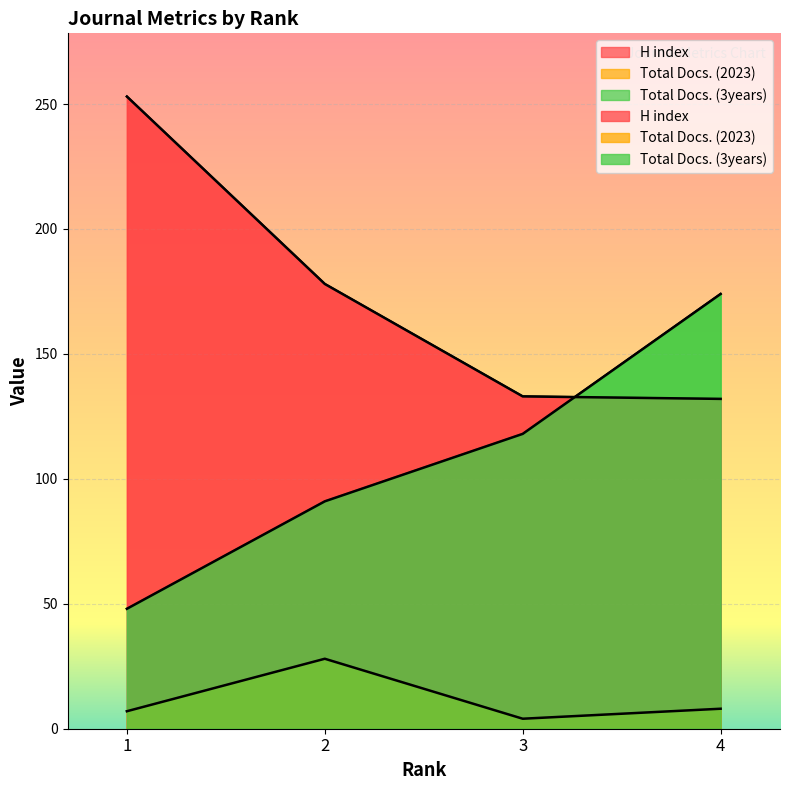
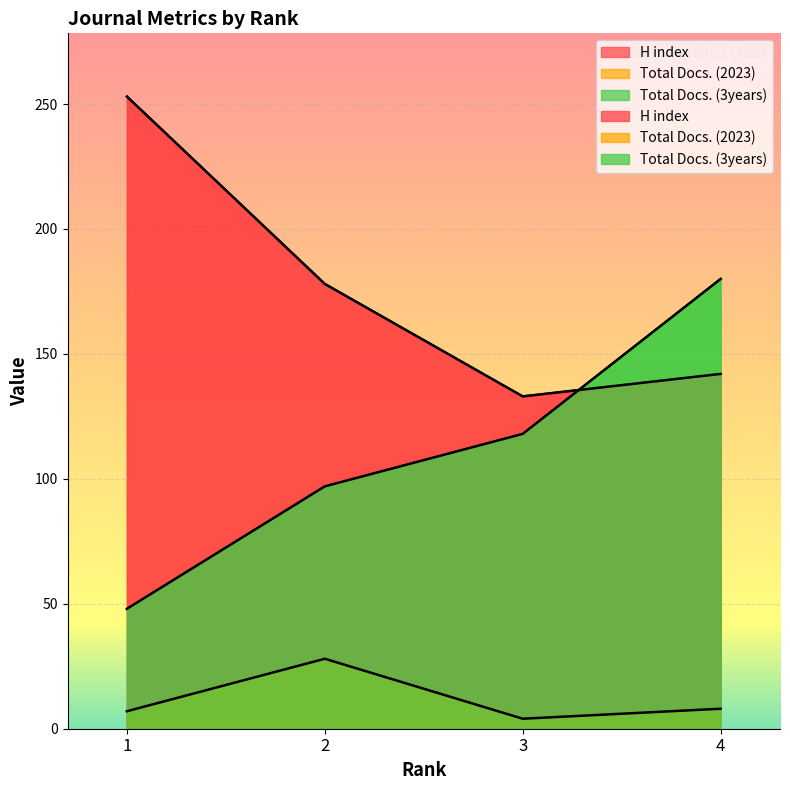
Total Docs. (3years), 2: 91 -> 97
H index, 4: 132 -> 142
Total Docs. (3years), 4: 174 -> 180
